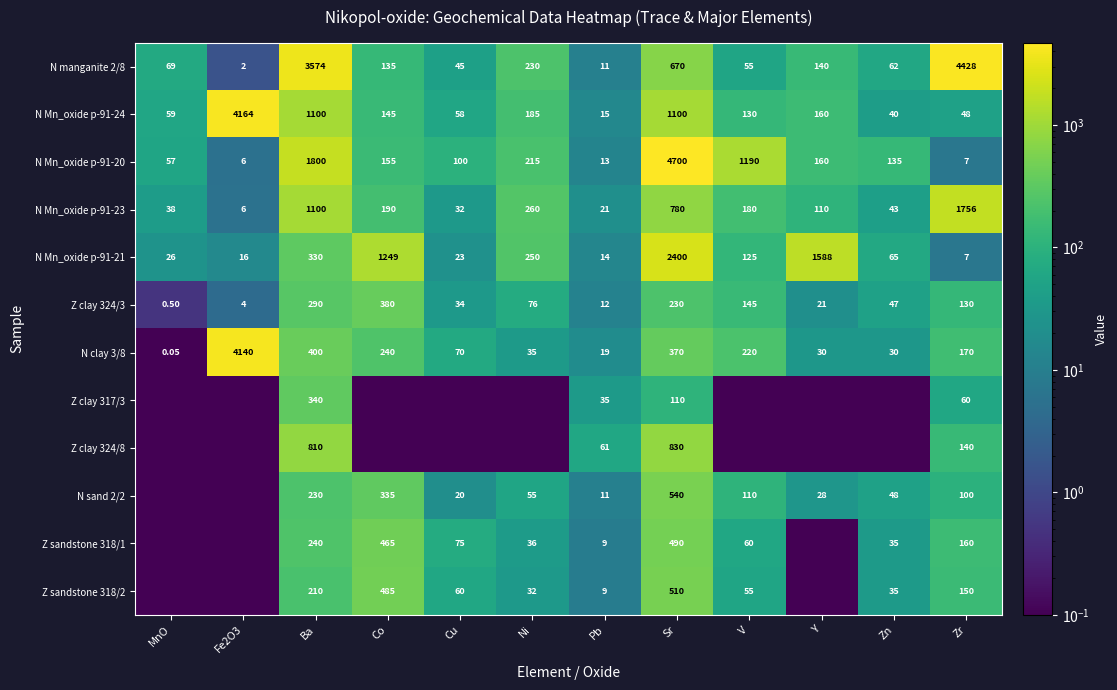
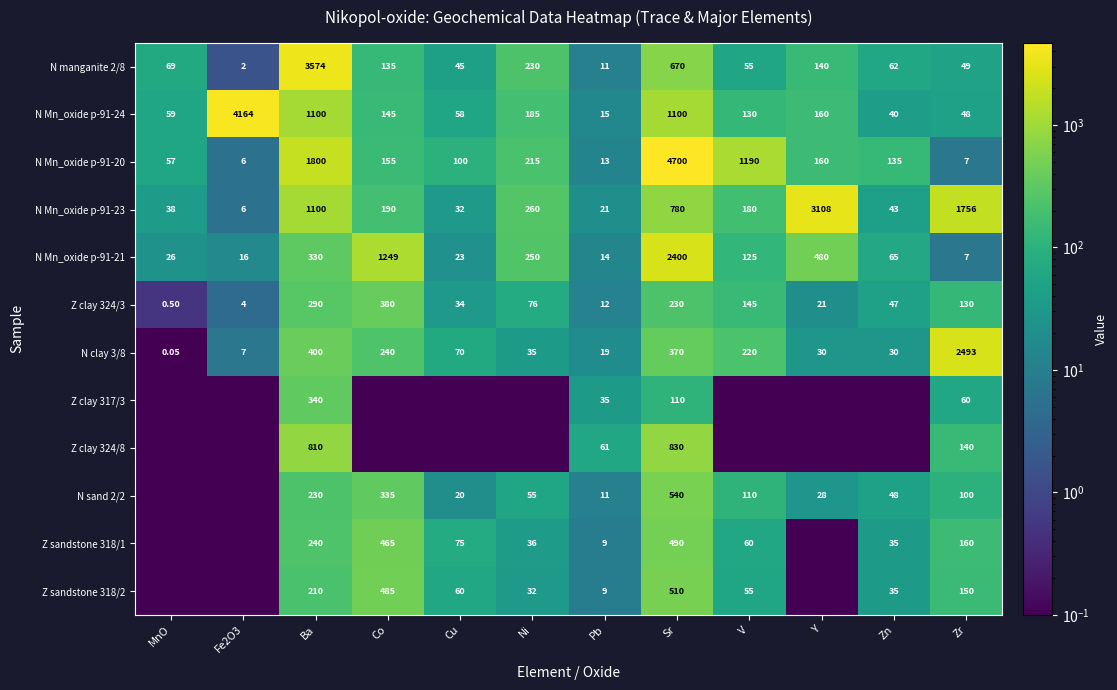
N manganite 2/8, Zr: 4428 -> 49
N Mn_oxide p-91-23, Y: 110 -> 3108
N Mn_oxide p-91-21, Y: 1588 -> 480
N clay 3/8, Fe2O3: 4140 -> 7
N clay 3/8, Zr: 170 -> 2493
